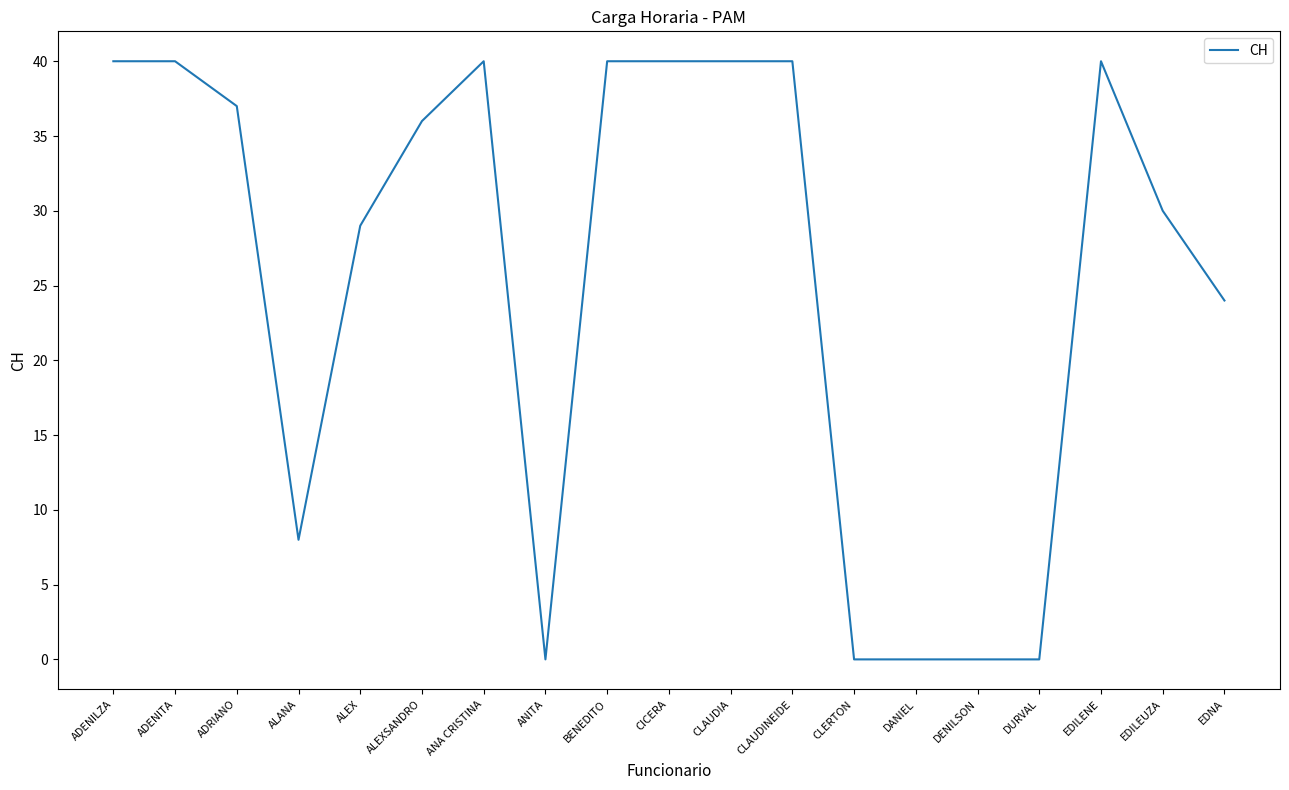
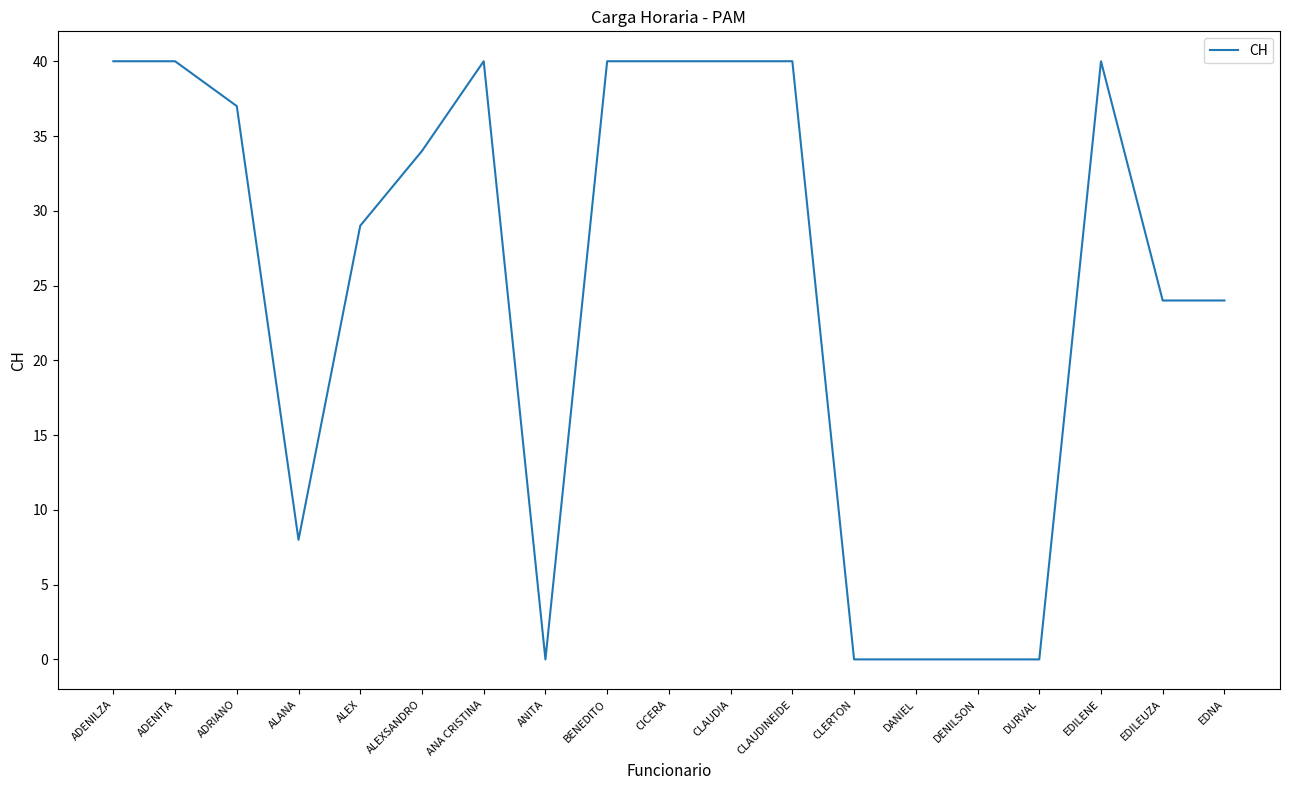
ALEXSANDRO: 36 -> 34
EDILEUZA: 30 -> 24
